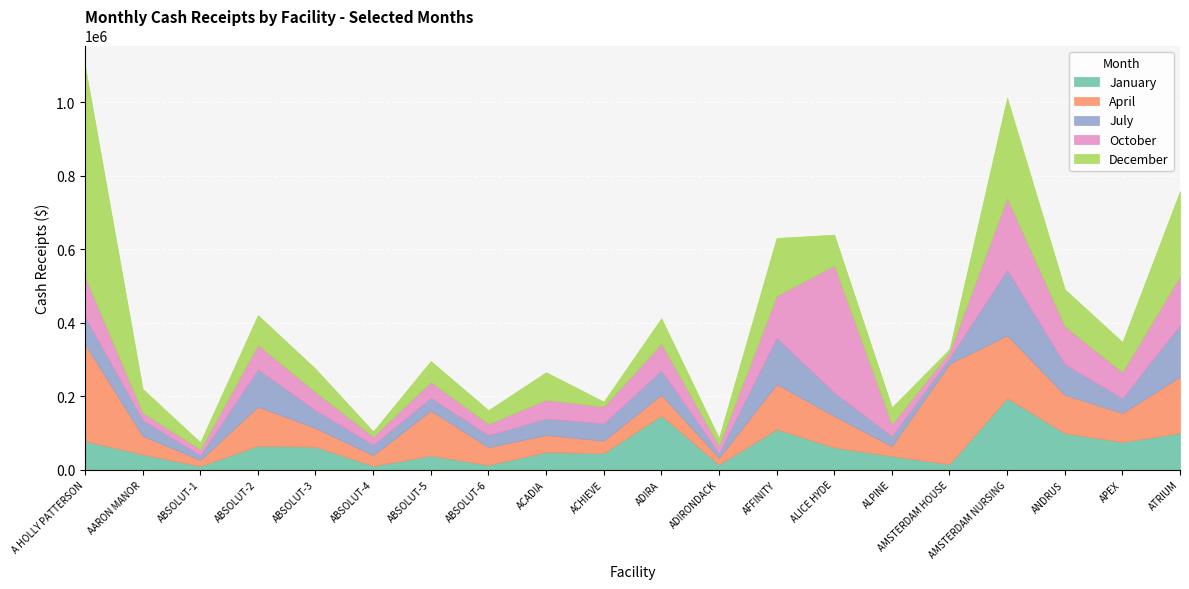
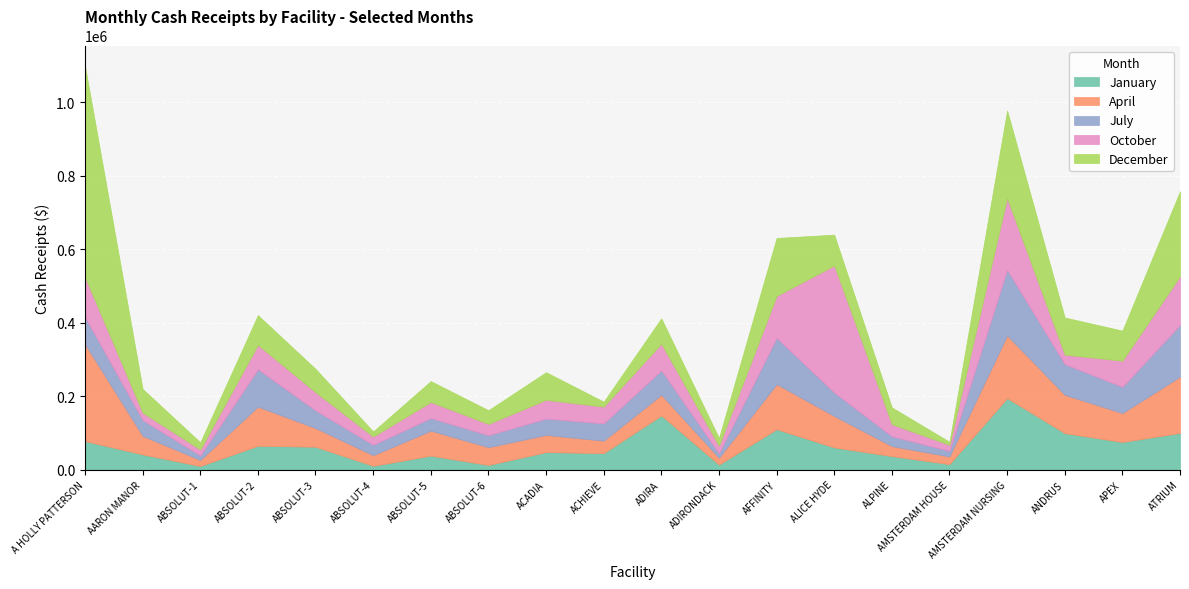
April, ABSOLUT-5: 120000 -> 70000
April, AMSTERDAM HOUSE: 270000 -> 20000
December, AMSTERDAM NURSING: 270000 -> 240000
October, ANDRUS: 100000 -> 30000
July, APEX: 40000 -> 70000
